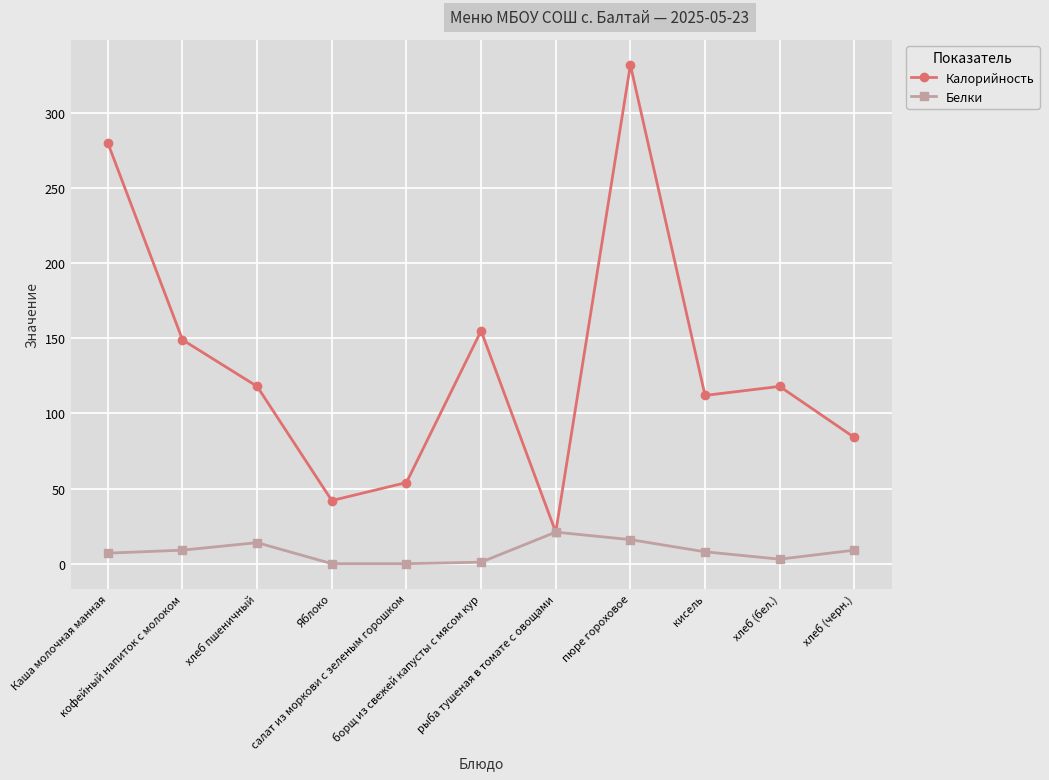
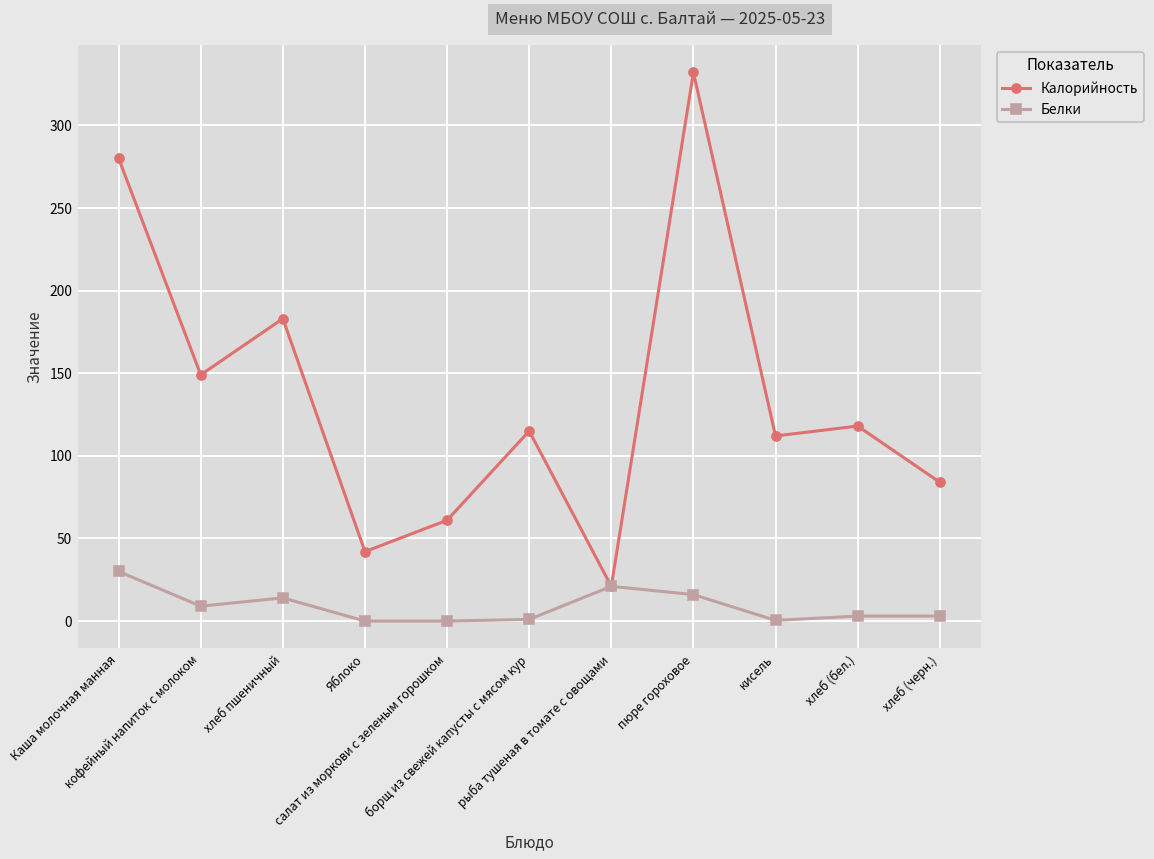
Белки, Каша молочная манная: 7 -> 30
Калорийность, хлеб пшеничный: 118 -> 183
Калорийность, салат из моркови с зеленым горошком: 54 -> 61
Калорийность, борщ из свежей капусты с мясом кур: 155 -> 115
Белки, кисель: 8 -> 0
Белки, хлеб (черн.): 9 -> 3
